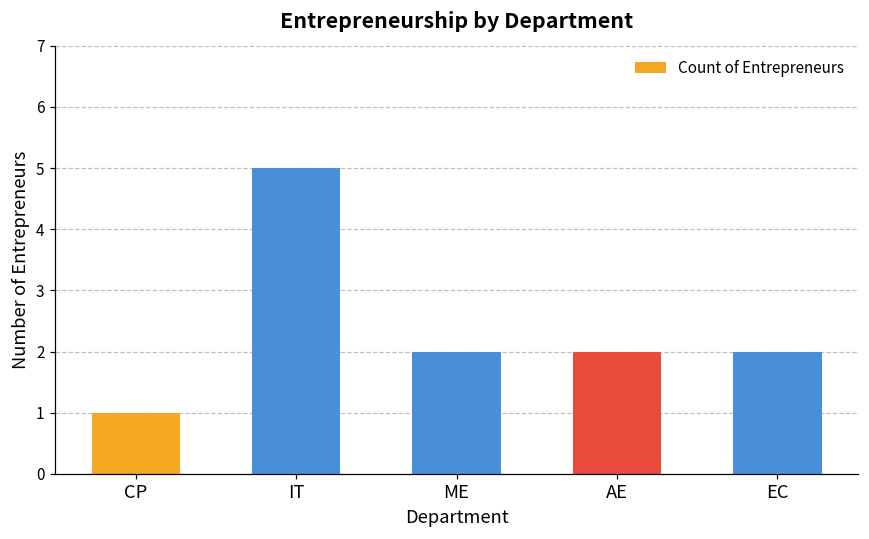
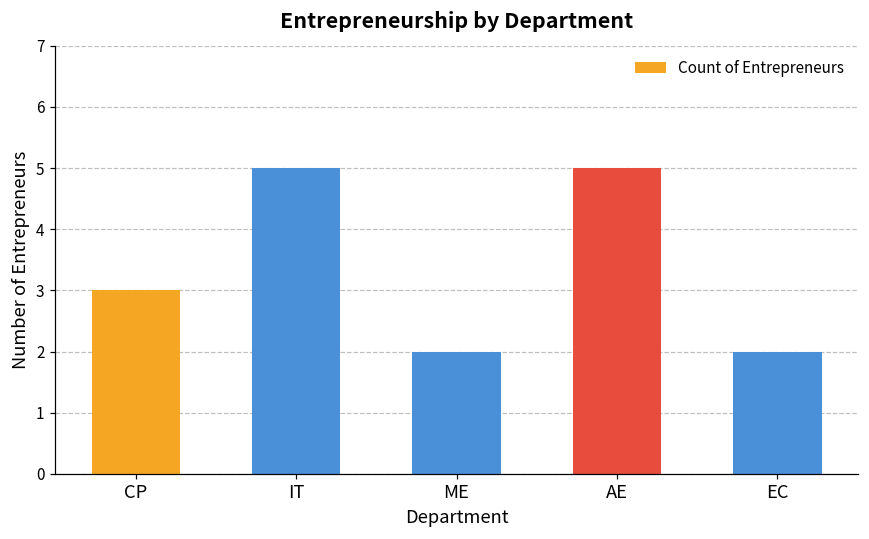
CP: 1 -> 3
AE: 2 -> 5
